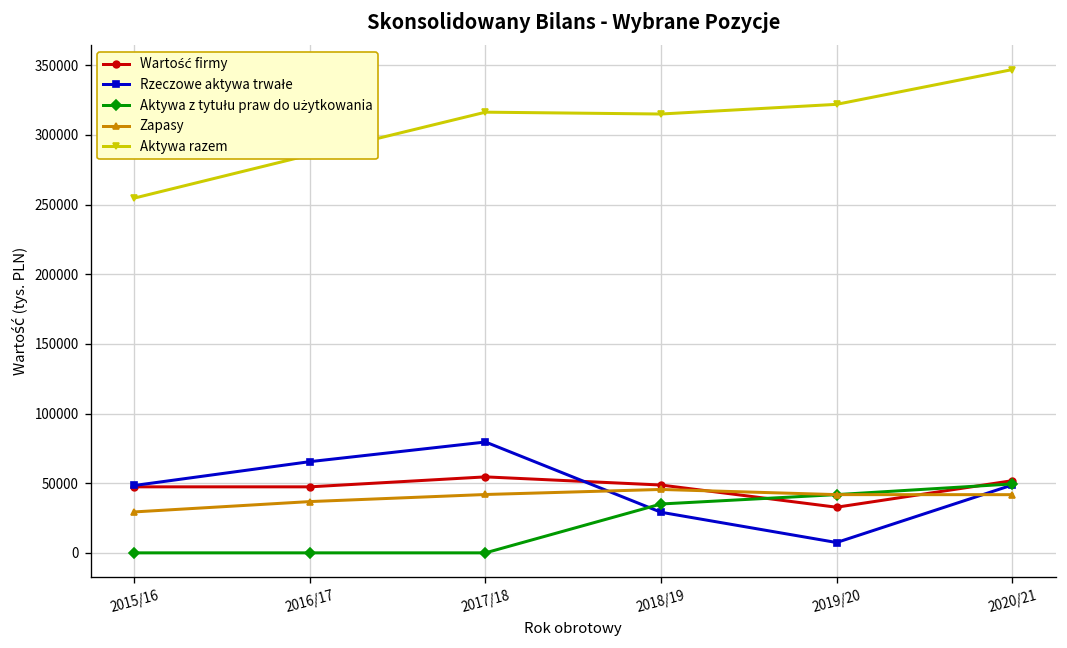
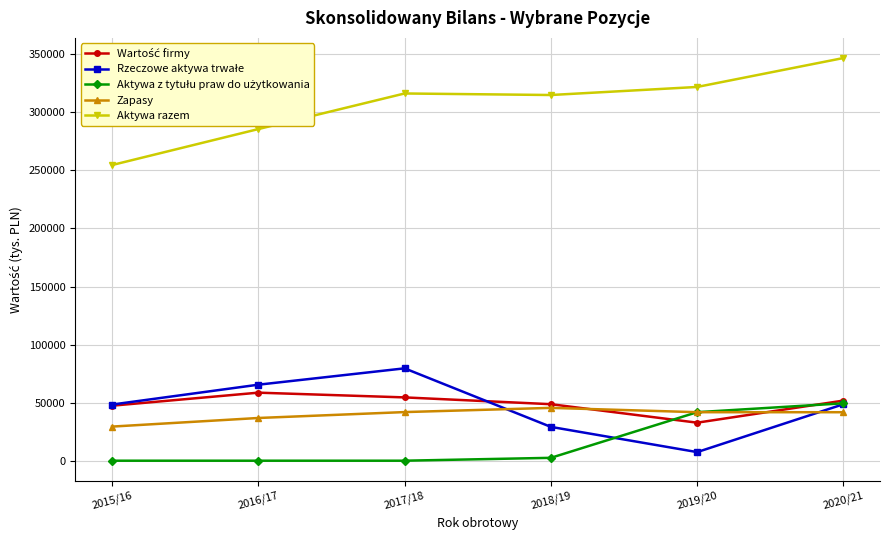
Wartość firmy, 2016/17: 47000 -> 59000
Aktywa z tytułu praw do użytkowania, 2018/19: 35000 -> 2000
